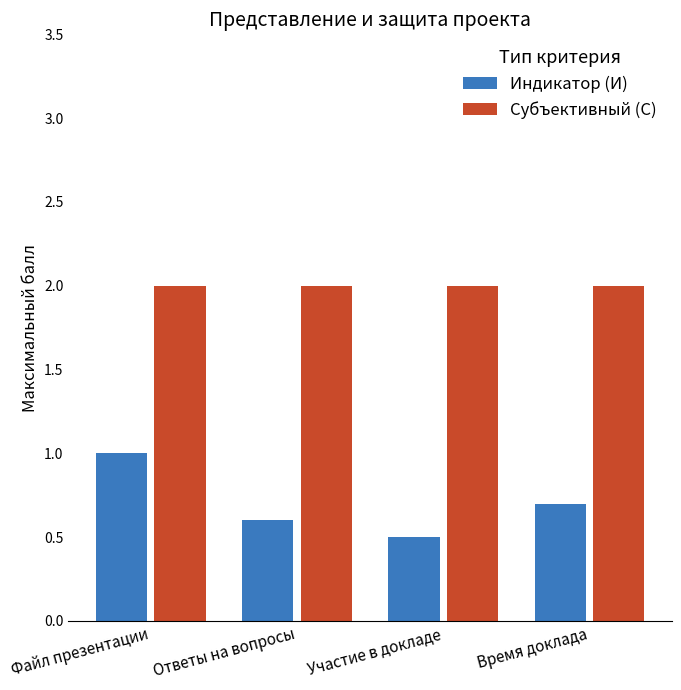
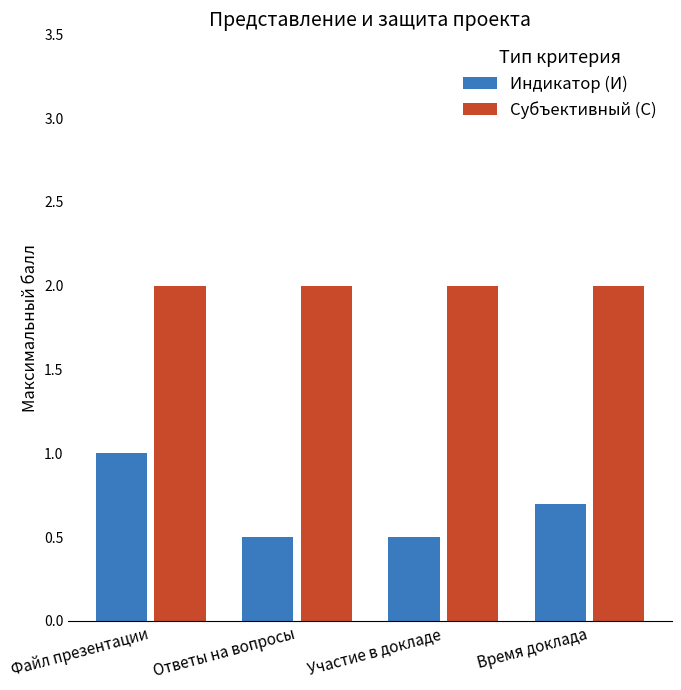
Индикатор (И), Ответы на вопросы: 0.6 -> 0.5
